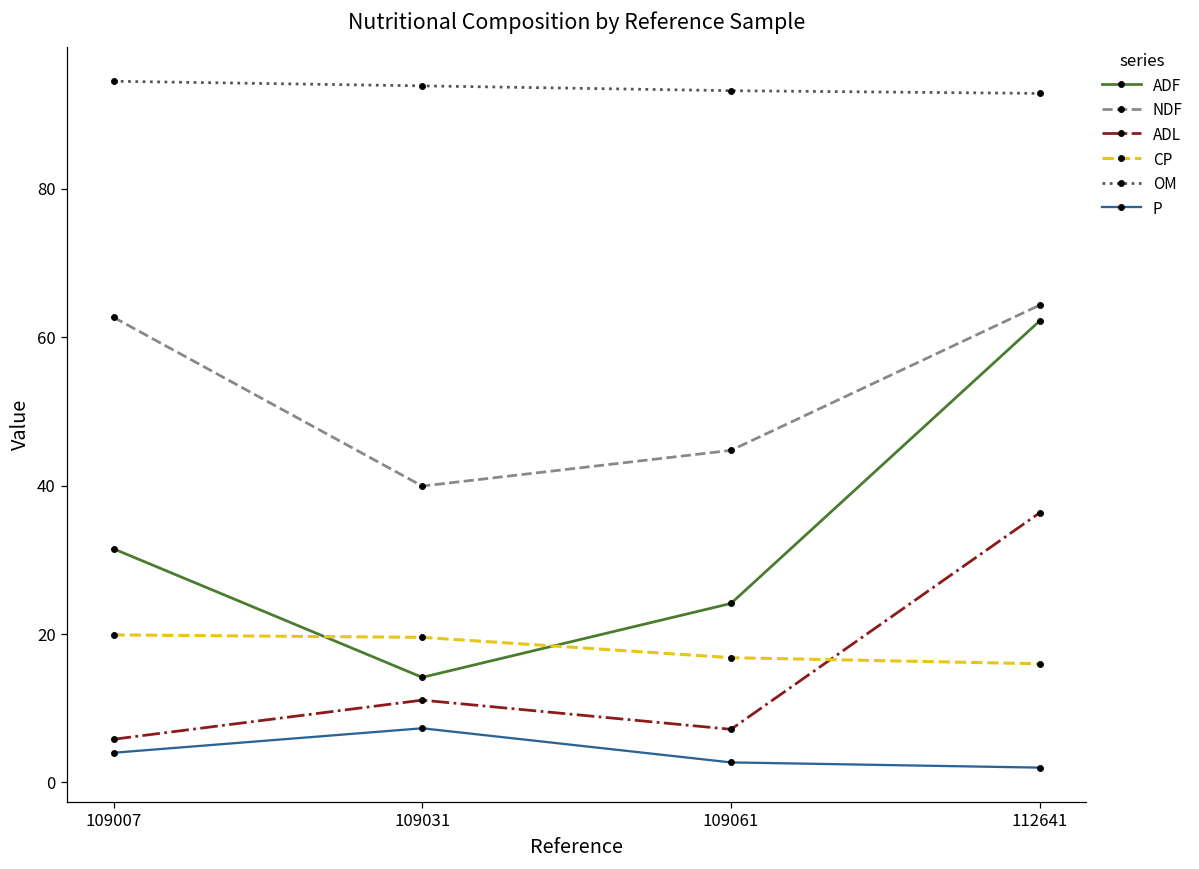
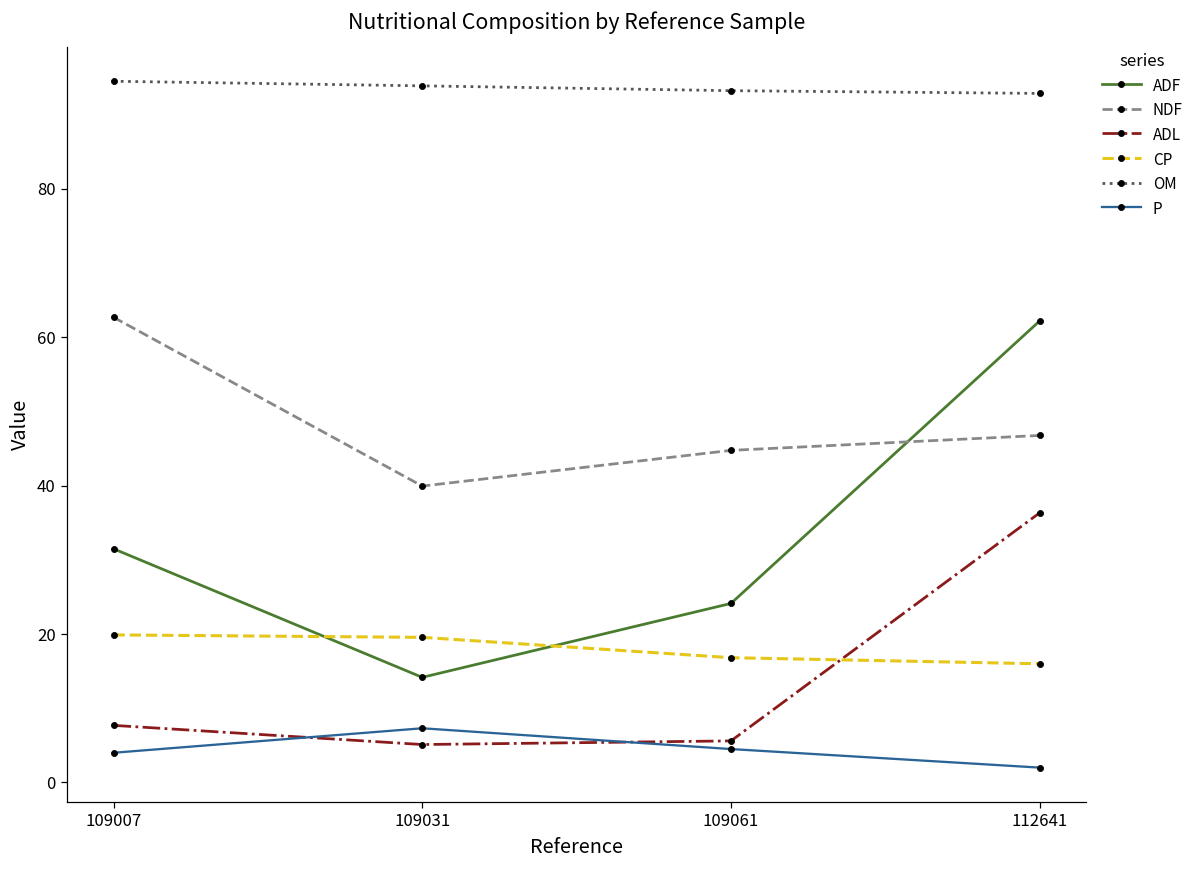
ADL, 109007: 6 -> 8
ADL, 109031: 11 -> 5
ADL, 109061: 7 -> 6
P, 109061: 3 -> 5
NDF, 112641: 64 -> 47
